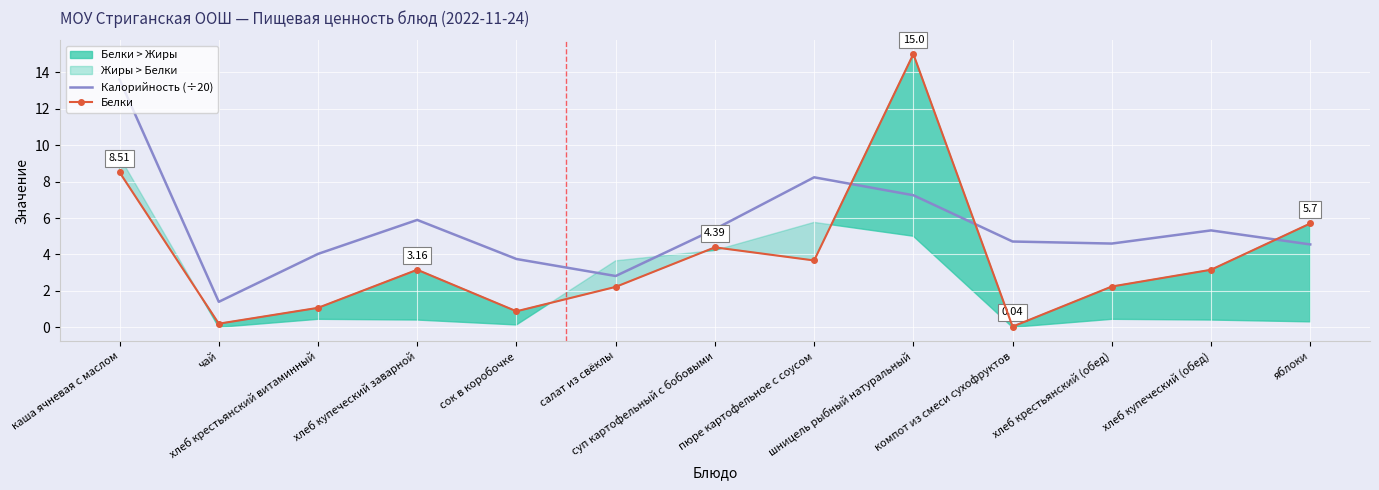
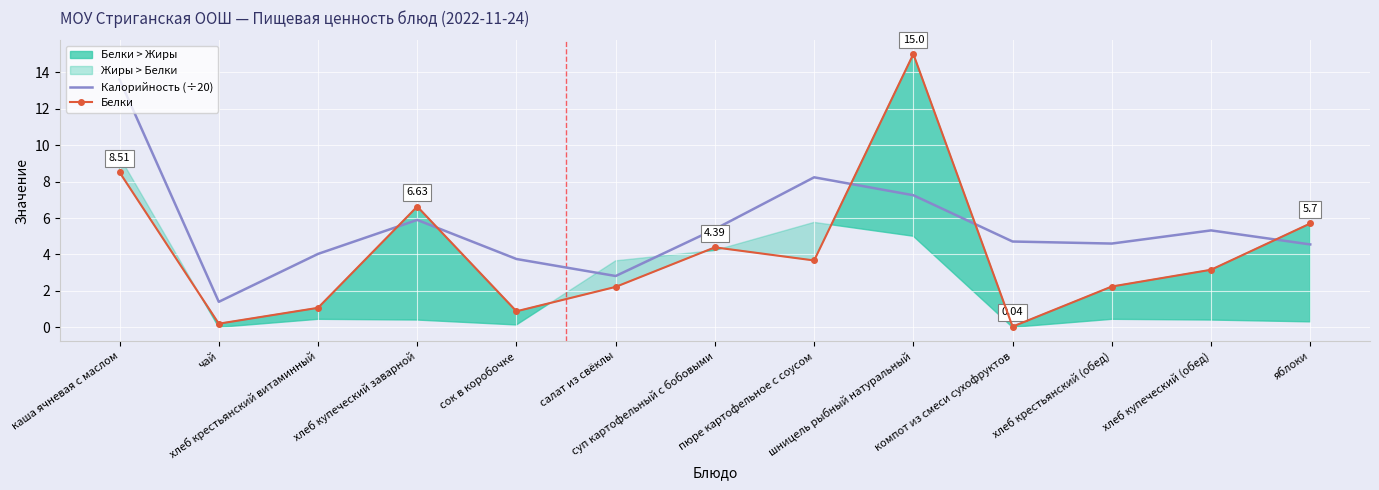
Белки, хлеб купеческий заварной: 3.16 -> 6.63
